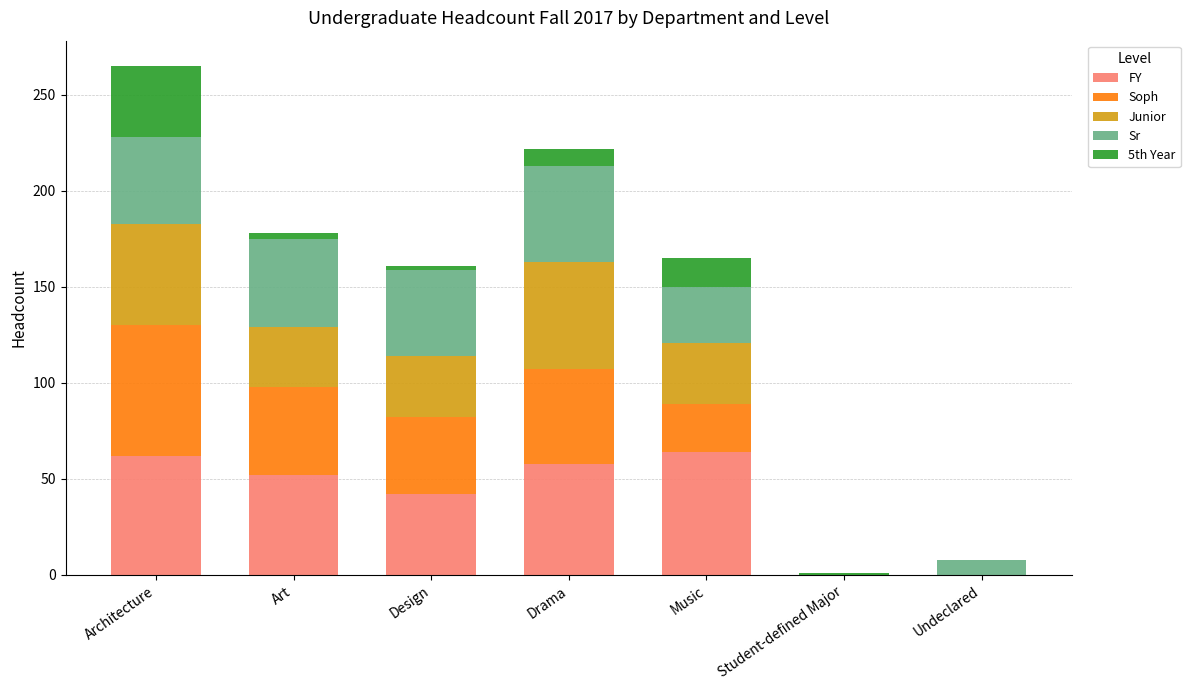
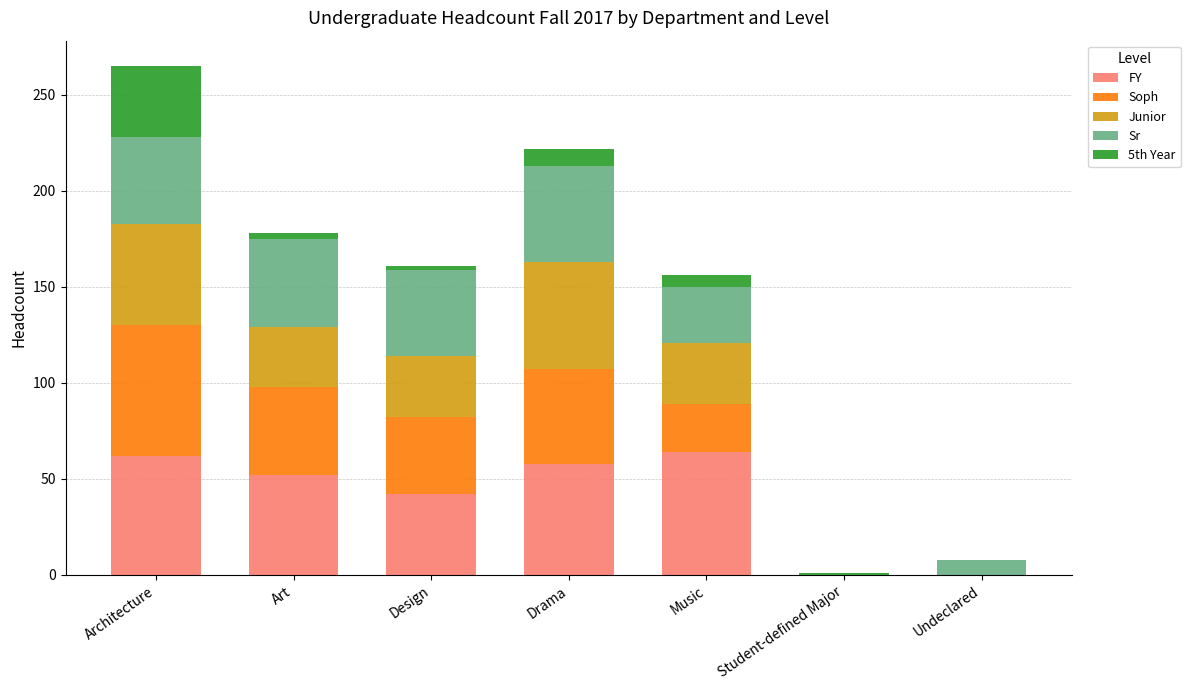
5th Year, Music: 15 -> 6
